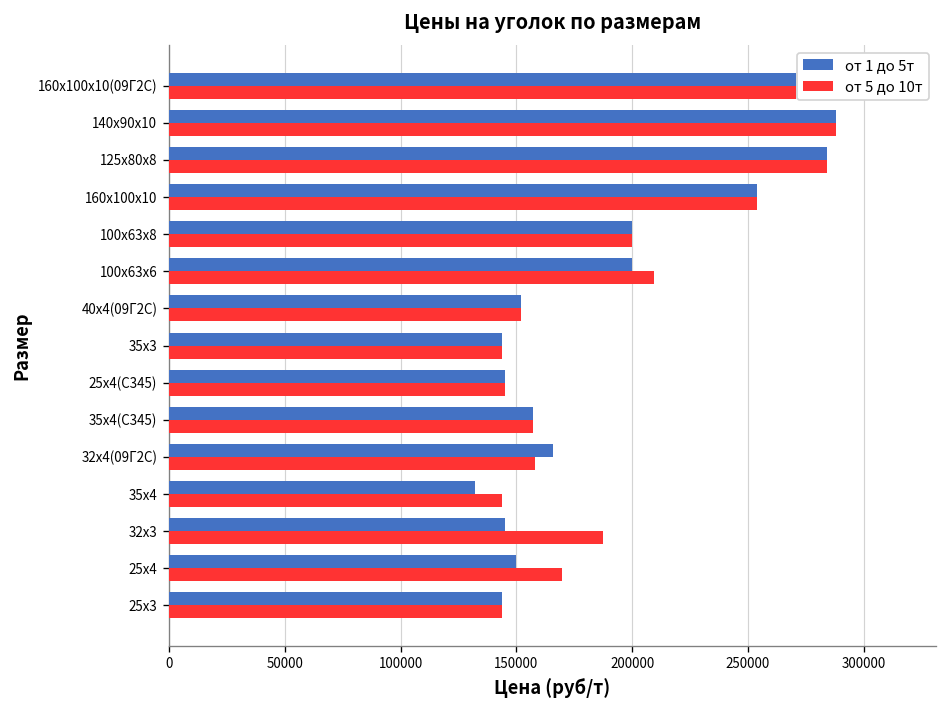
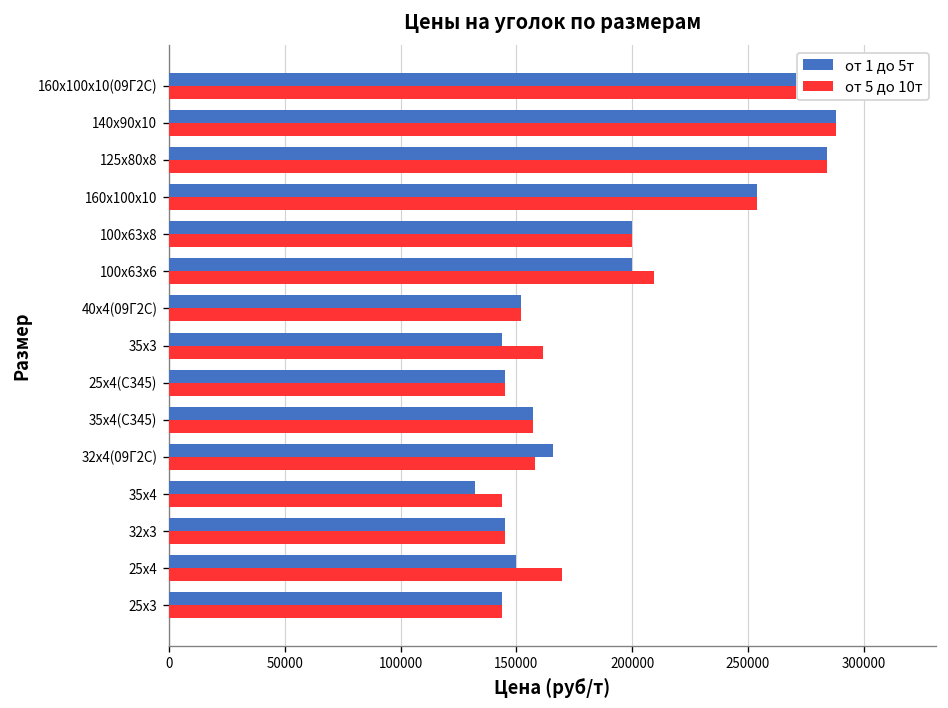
от 5 до 10т, 35х3: 144000 -> 161000
от 5 до 10т, 32х3: 187000 -> 145000
